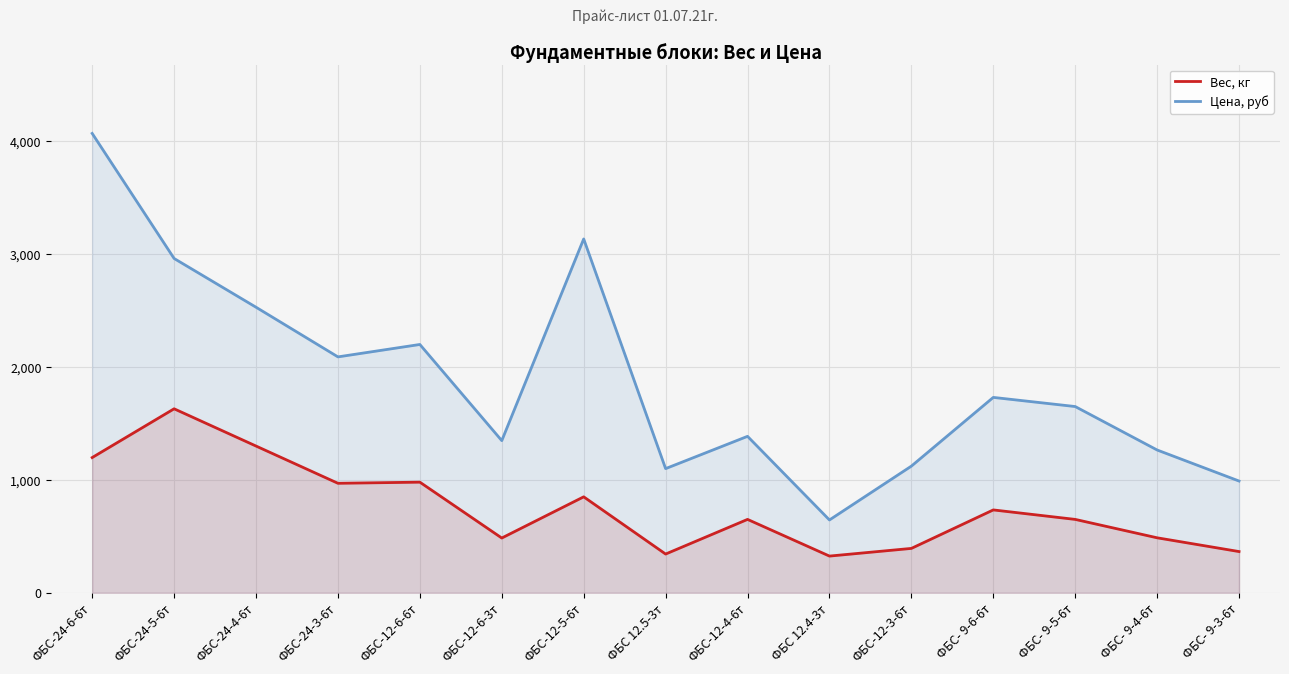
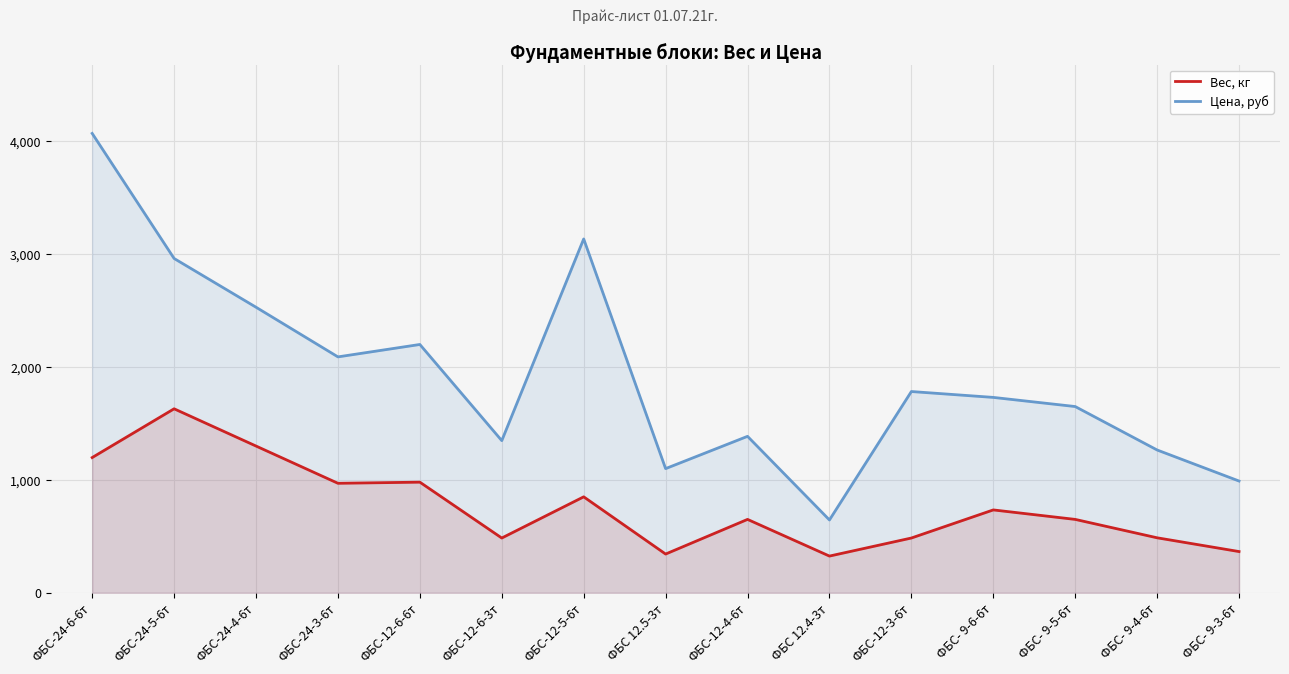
Вес, кг, ФБС-12-3-6т: 390 -> 490
Цена, руб, ФБС-12-3-6т: 1,120 -> 1,780
